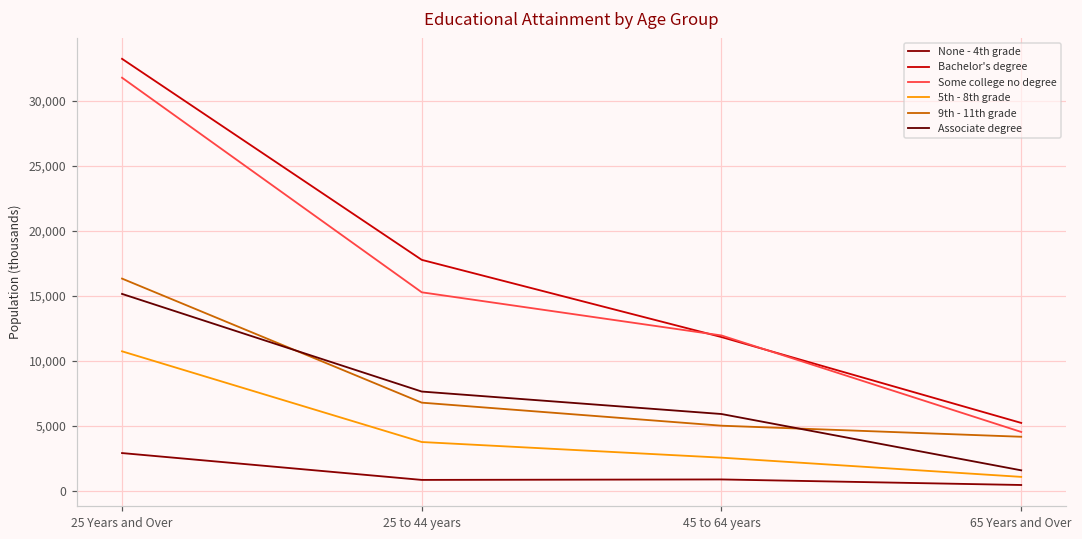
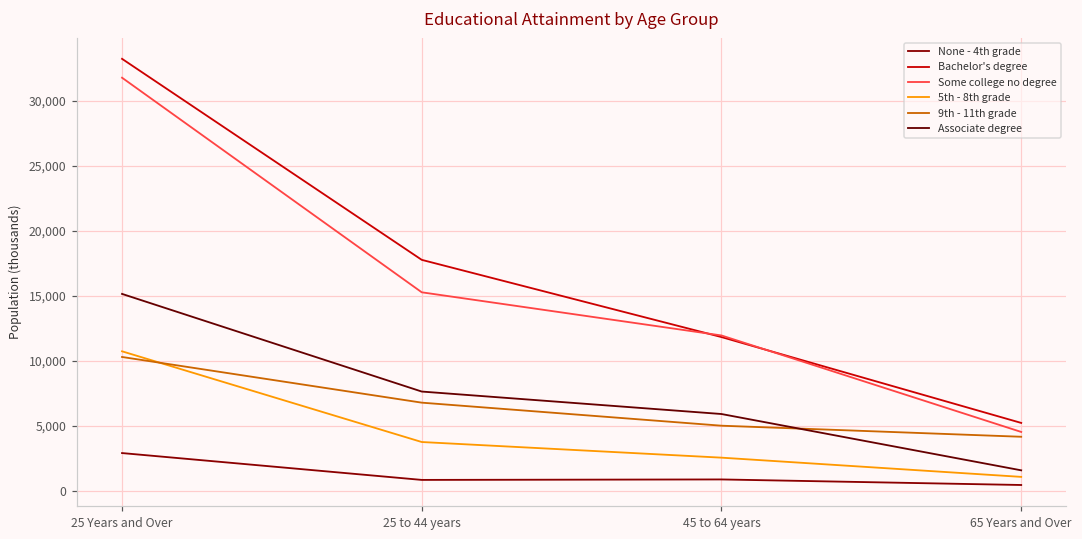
9th - 11th grade, 25 Years and Over: 16,300 -> 10,300
